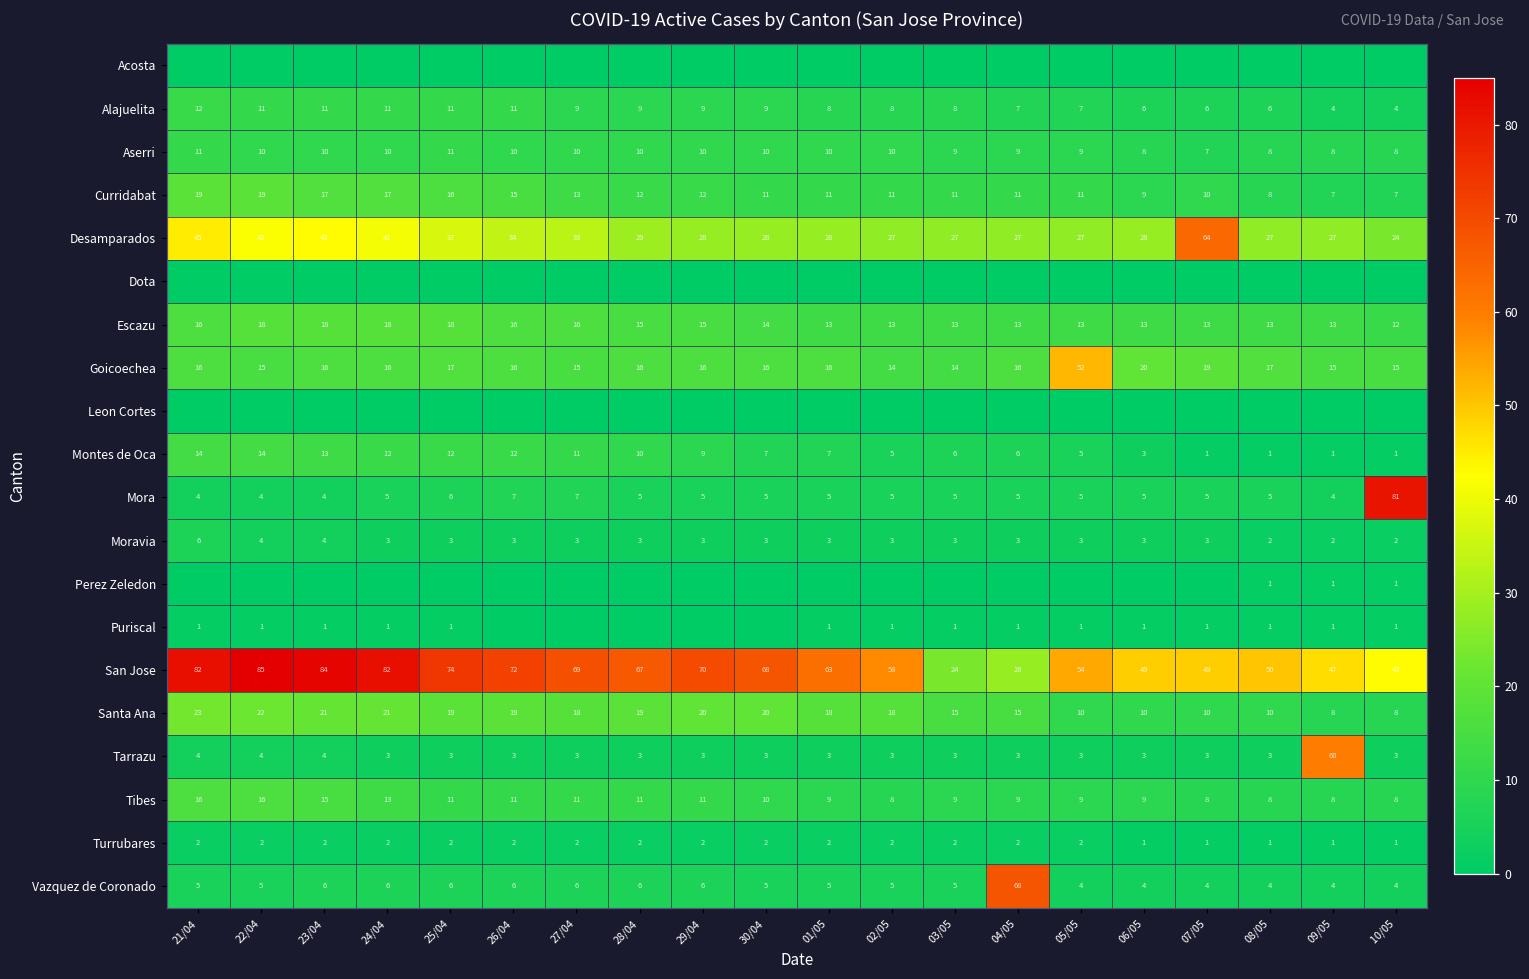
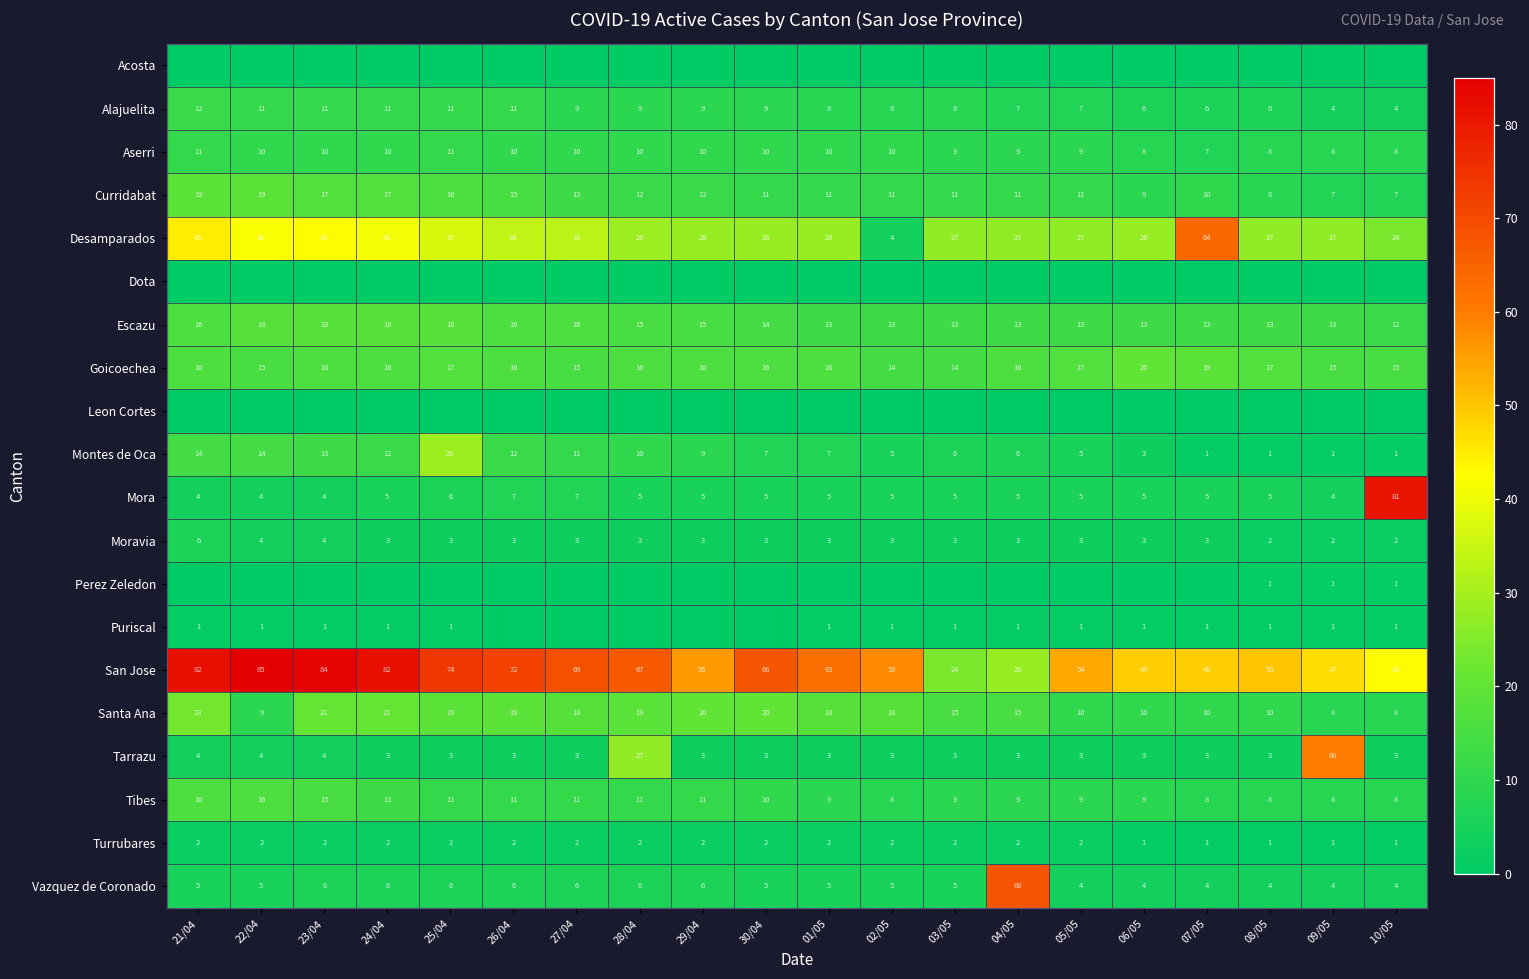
Desamparados, 02/05: 27 -> 4
Goicoechea, 05/05: 52 -> 17
Montes de Oca, 25/04: 12 -> 29
San Jose, 29/04: 70 -> 56
Santa Ana, 22/04: 22 -> 9
Tarrazu, 28/04: 3 -> 27
